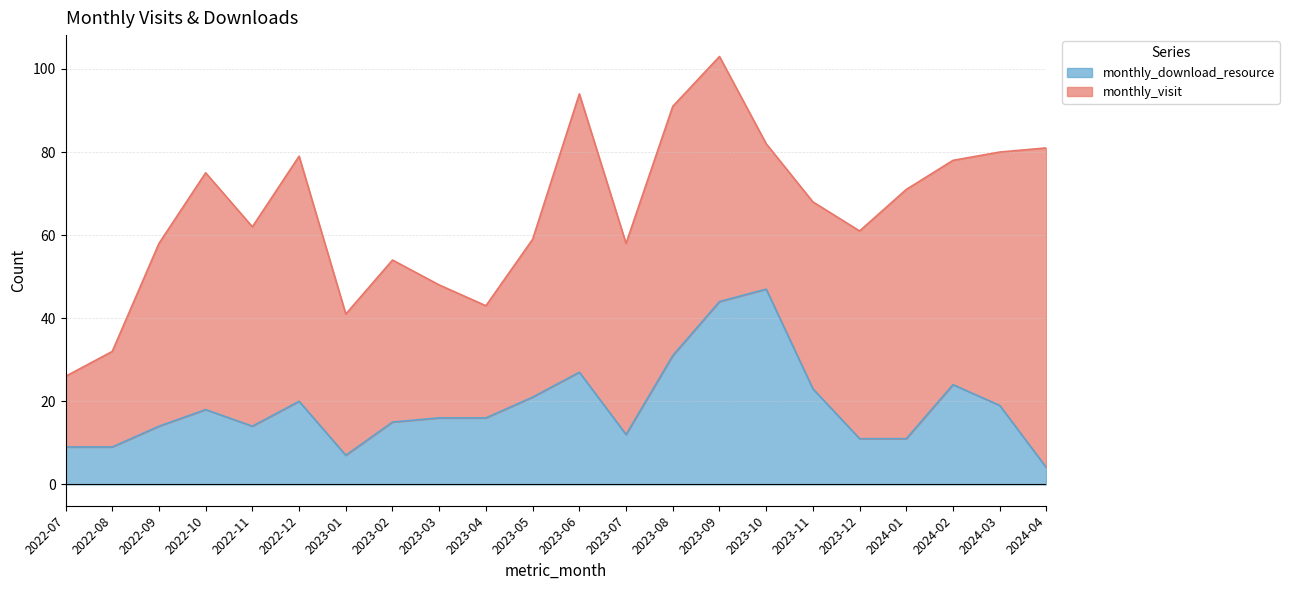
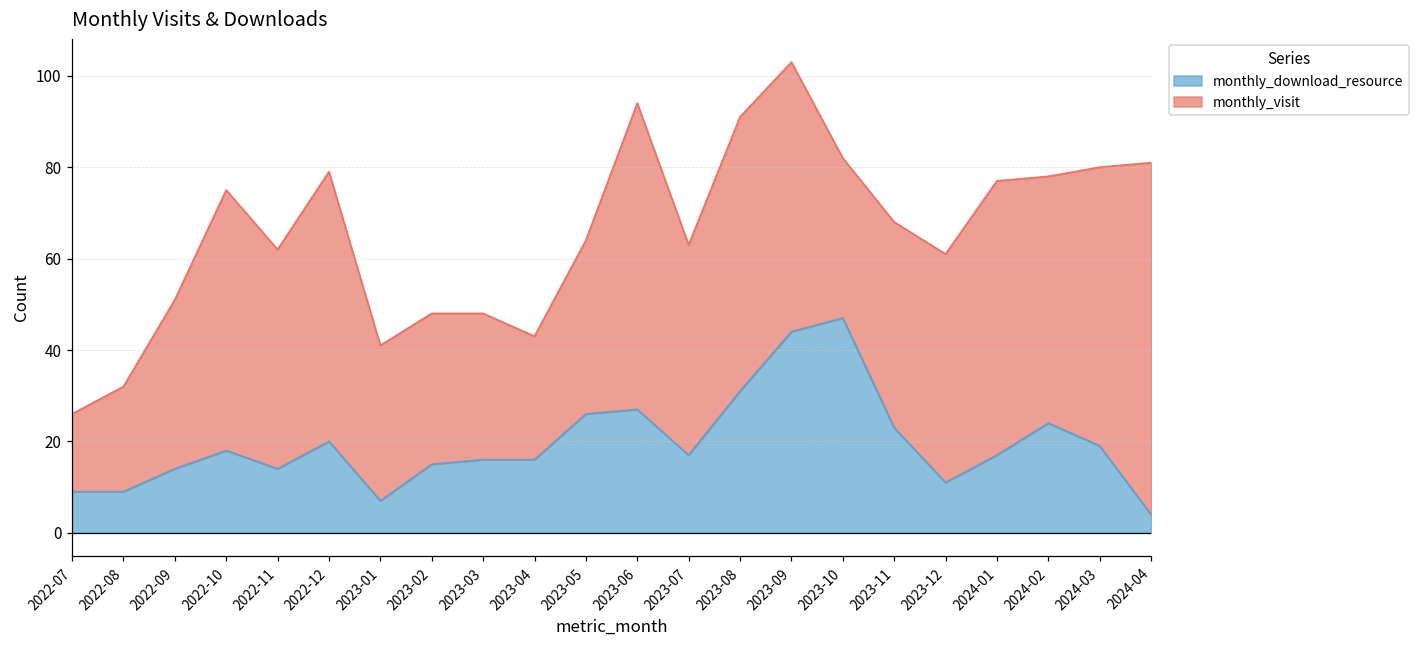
monthly_visit, 2022-09: 44 -> 37
monthly_visit, 2023-02: 39 -> 33
monthly_download_resource, 2023-05: 21 -> 26
monthly_download_resource, 2023-07: 12 -> 17
monthly_download_resource, 2024-01: 11 -> 17
